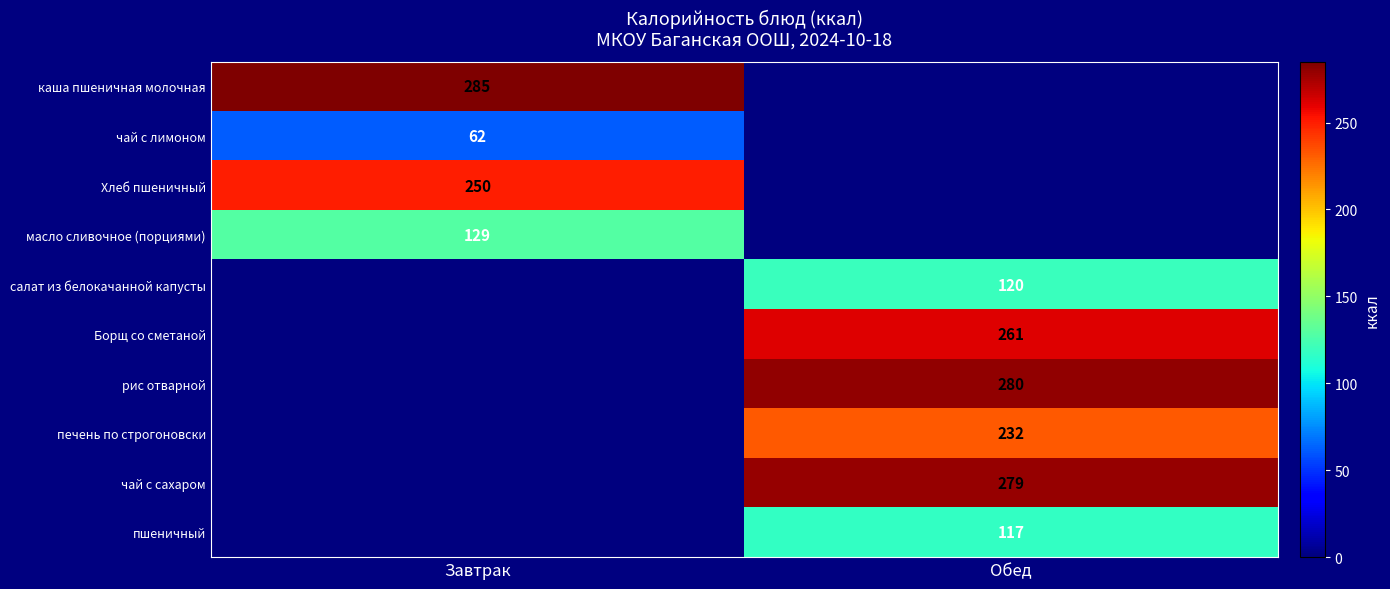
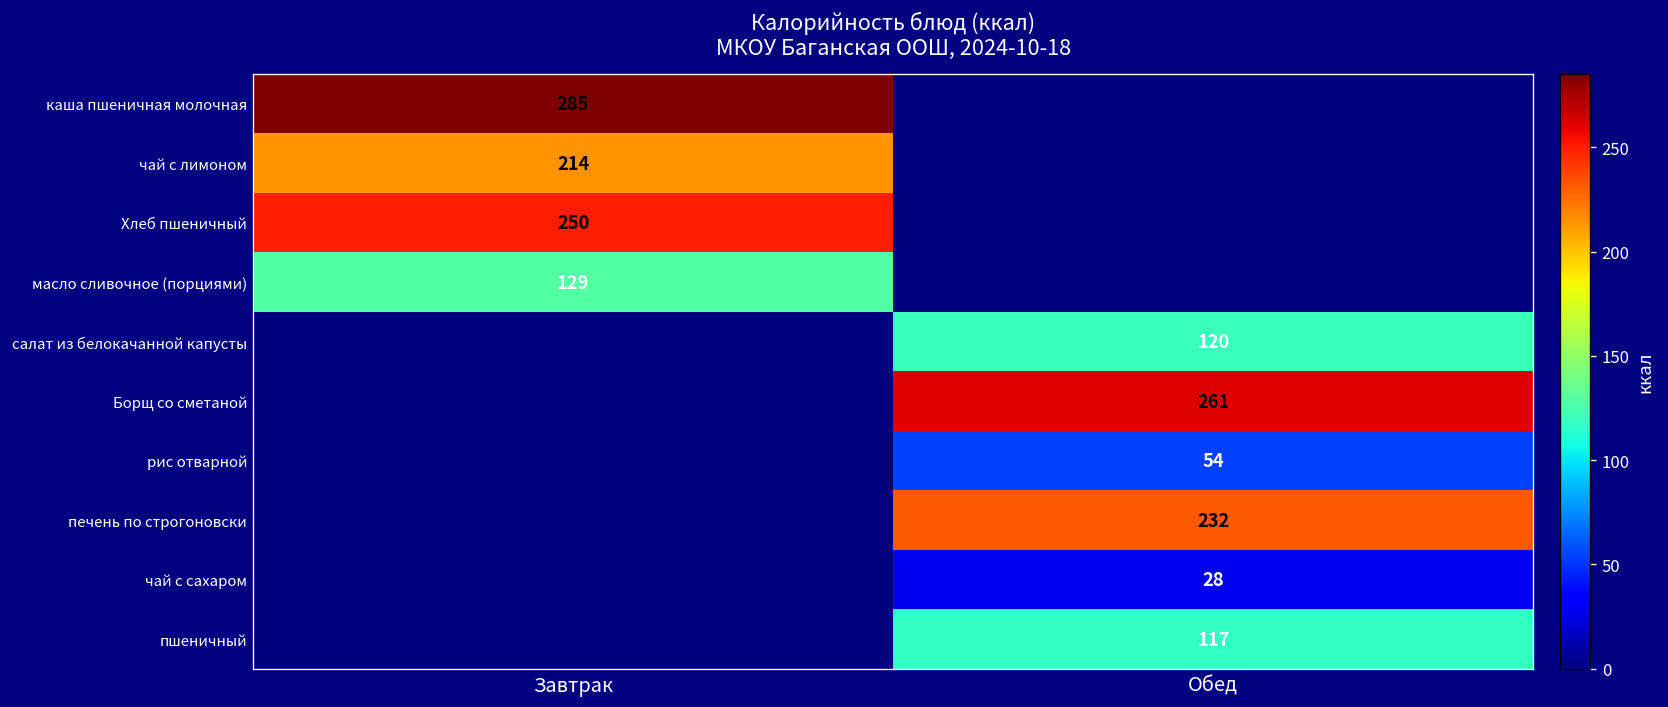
чай с лимоном, Завтрак: 62 -> 214
рис отварной, Обед: 280 -> 54
чай с сахаром, Обед: 279 -> 28
